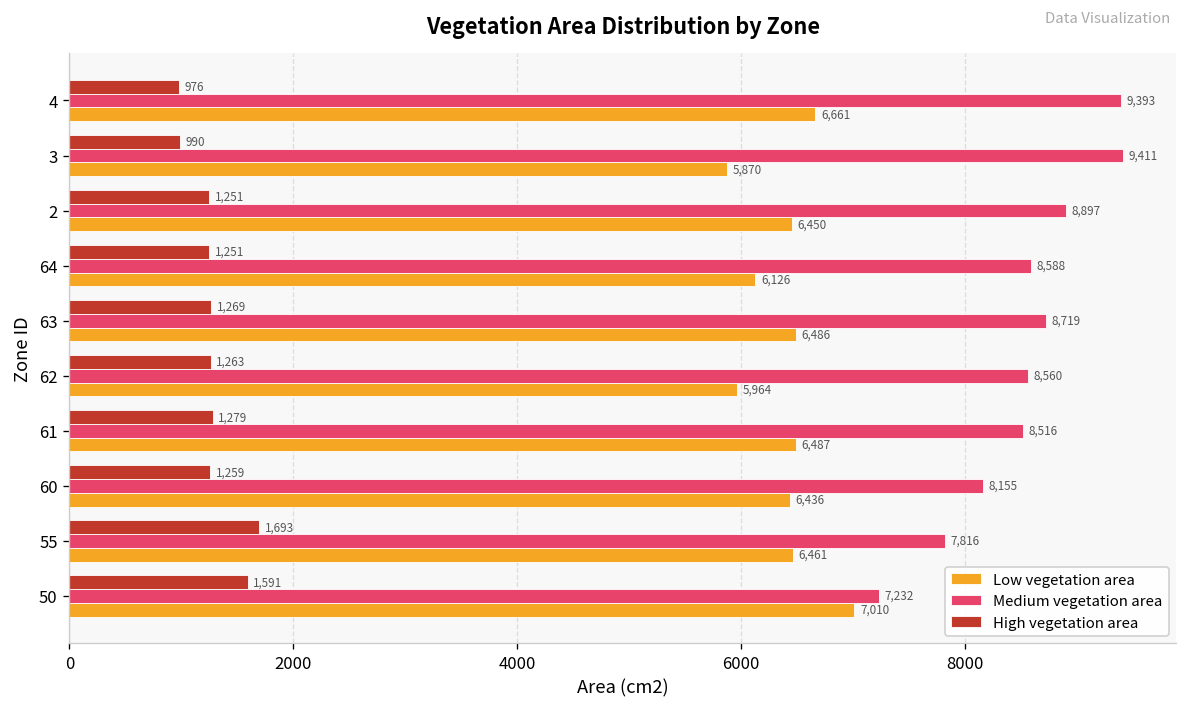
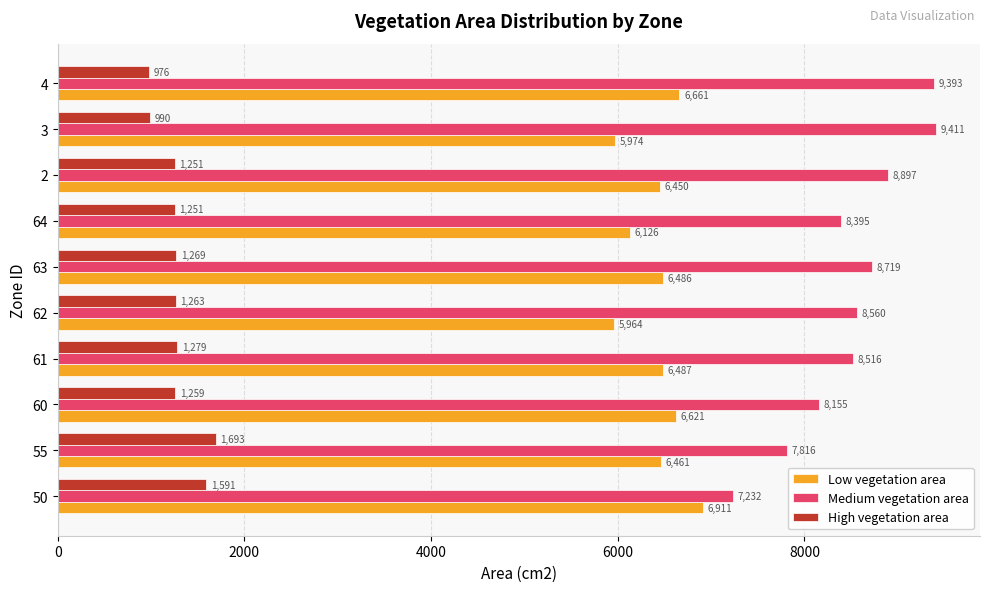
Low vegetation area, 3: 5,870 -> 5,974
Medium vegetation area, 64: 8,588 -> 8,395
Low vegetation area, 60: 6,436 -> 6,621
Low vegetation area, 50: 7,010 -> 6,911
